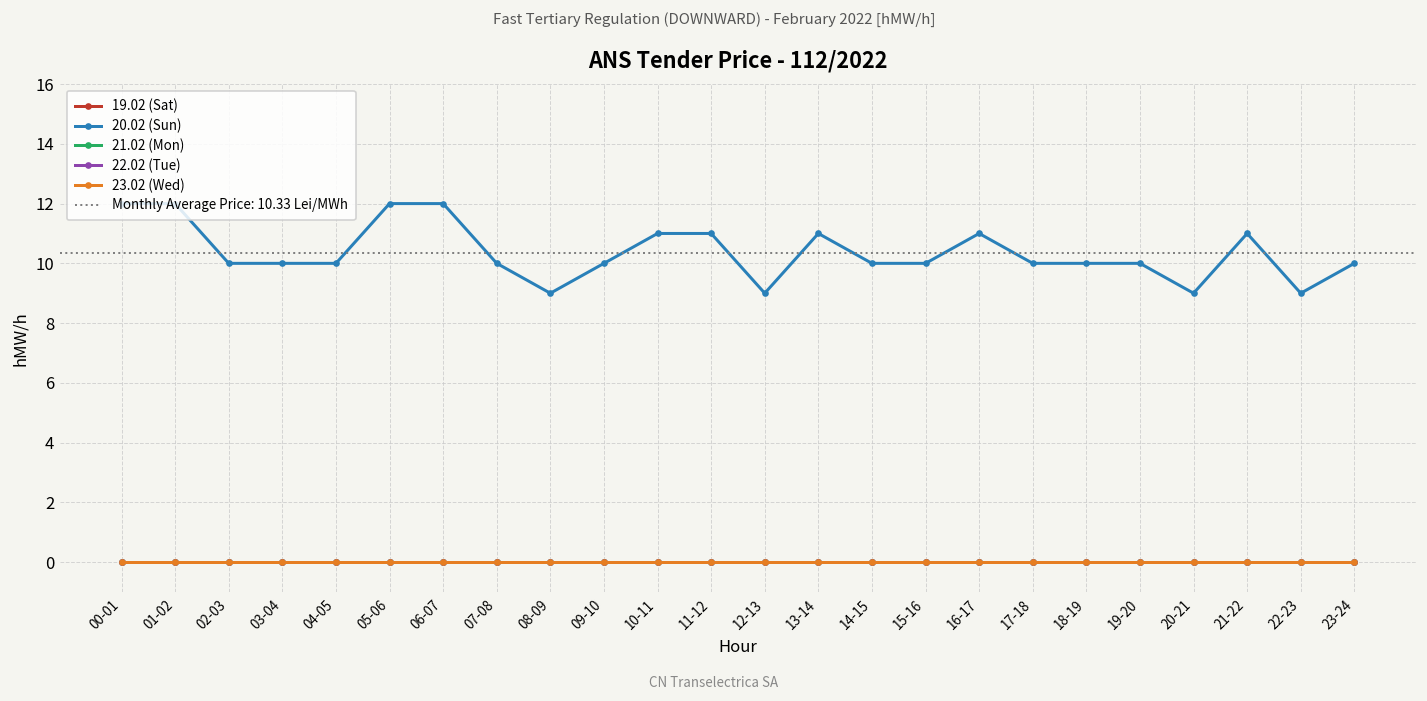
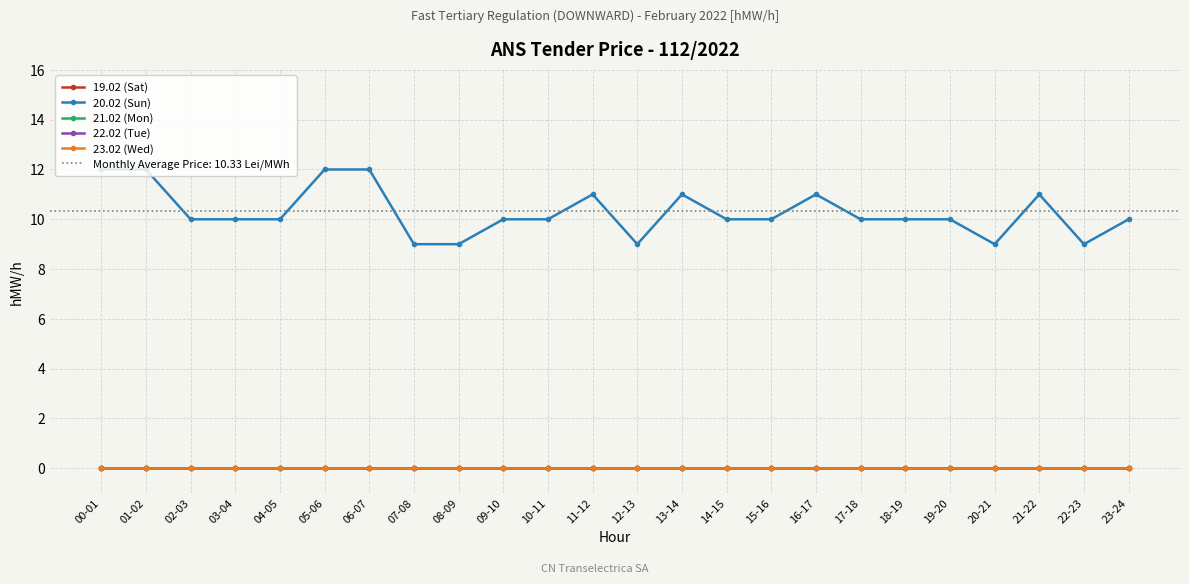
20.02 (Sun), 07-08: 10 -> 9
20.02 (Sun), 10-11: 11 -> 10
